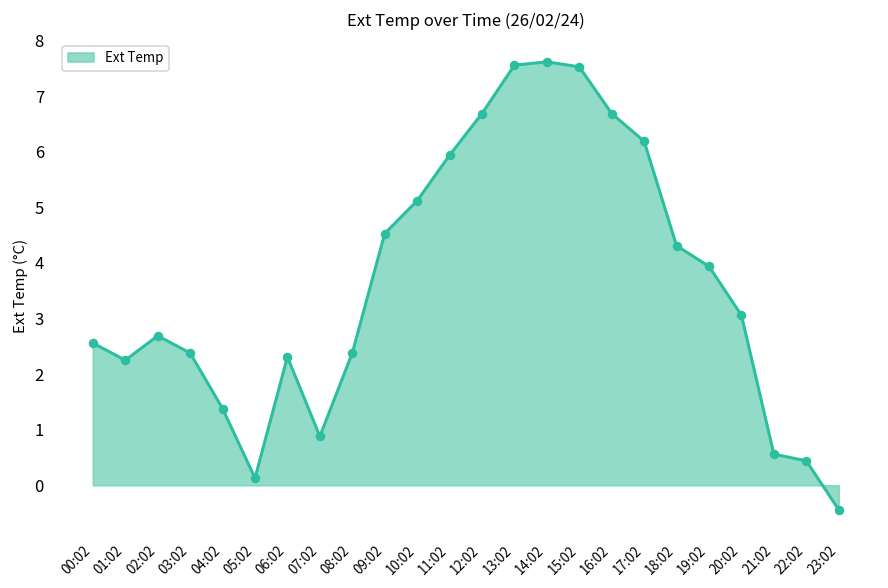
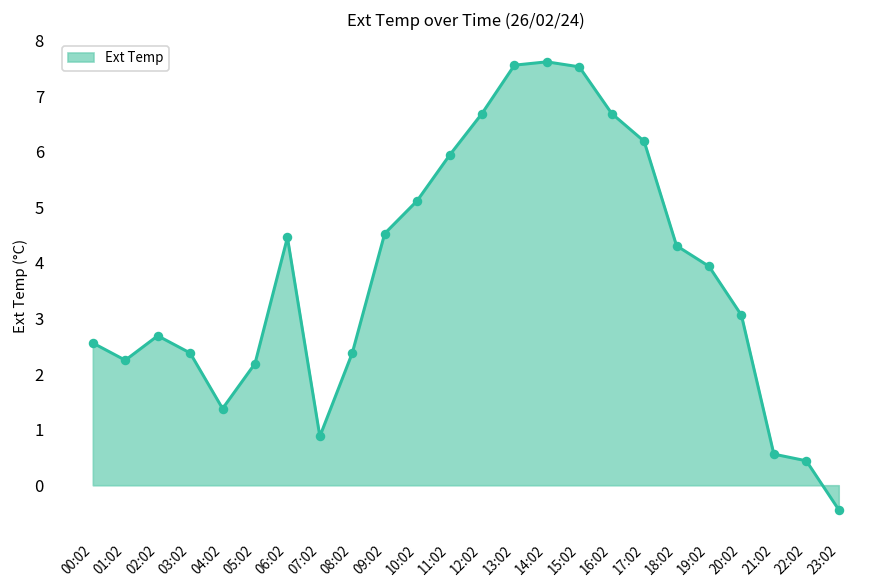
Ext Temp, 05:02: 0.1 -> 2.2
Ext Temp, 06:02: 2.3 -> 4.5
